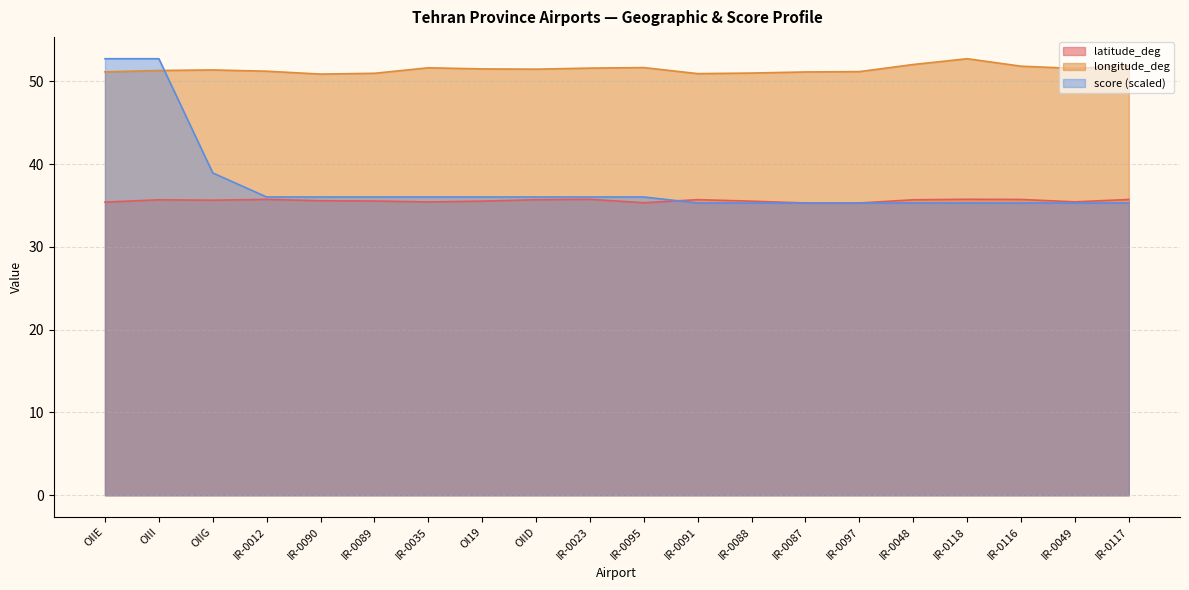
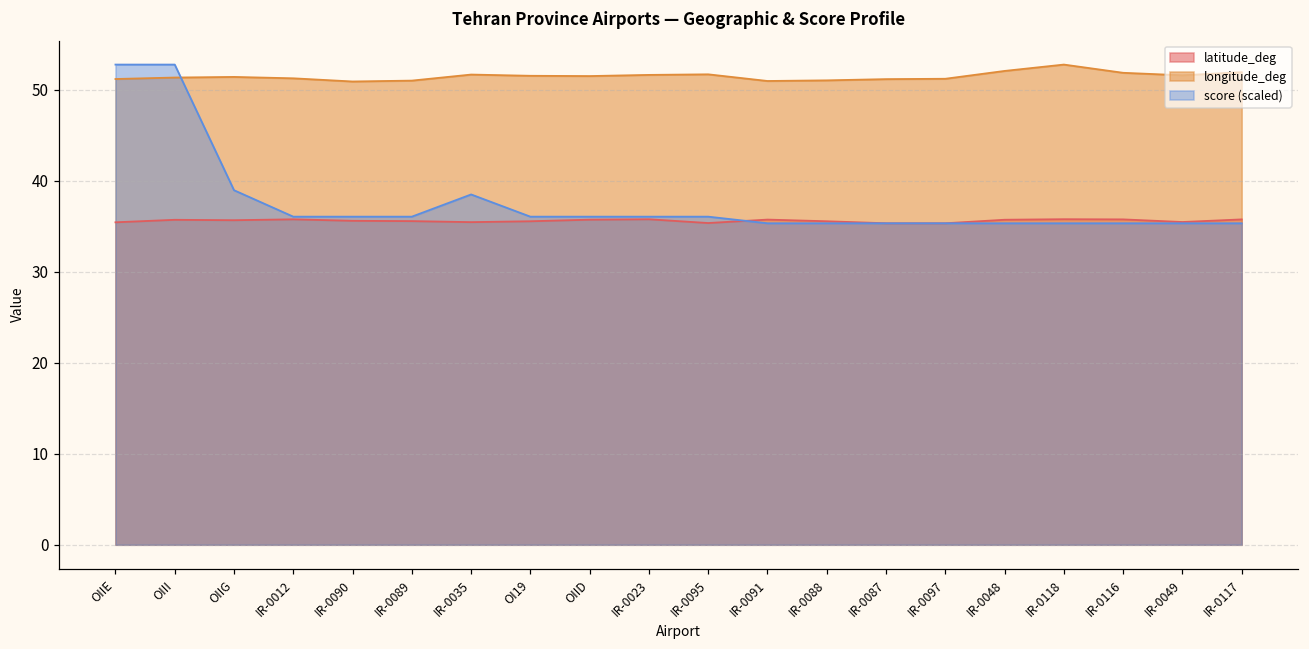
score (scaled), IR-0035: 36 -> 38
